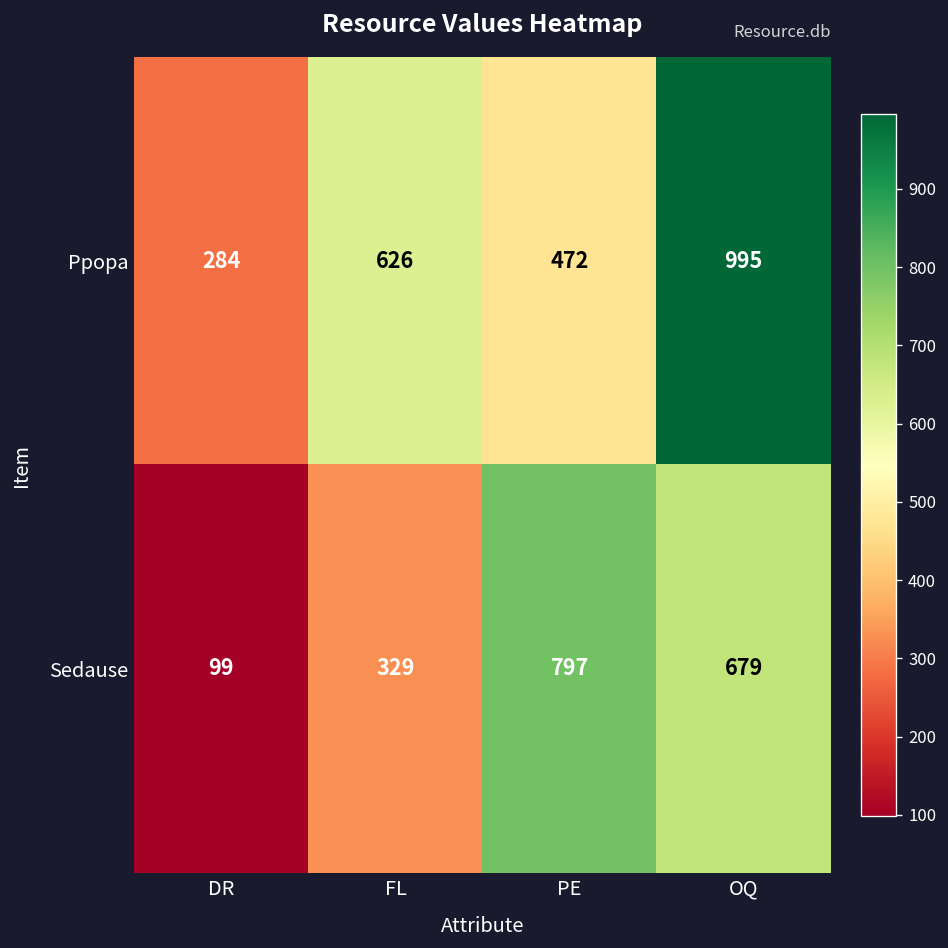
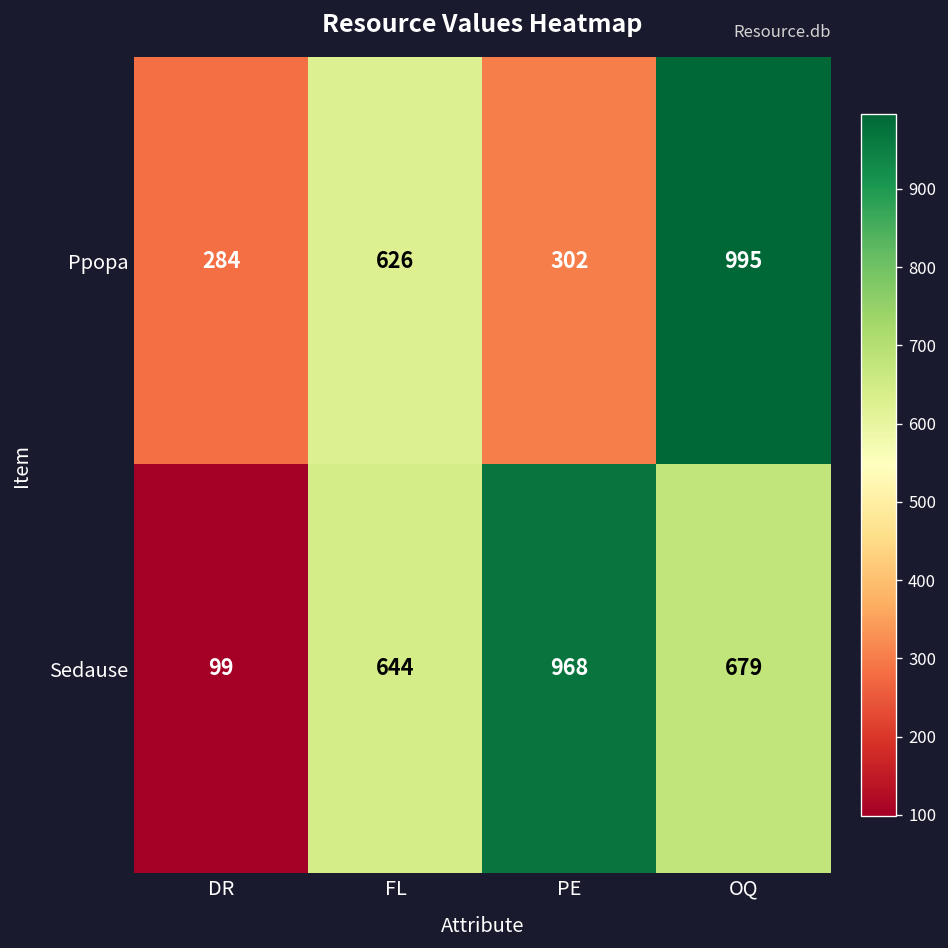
Ppopa, PE: 472 -> 302
Sedause, FL: 329 -> 644
Sedause, PE: 797 -> 968
